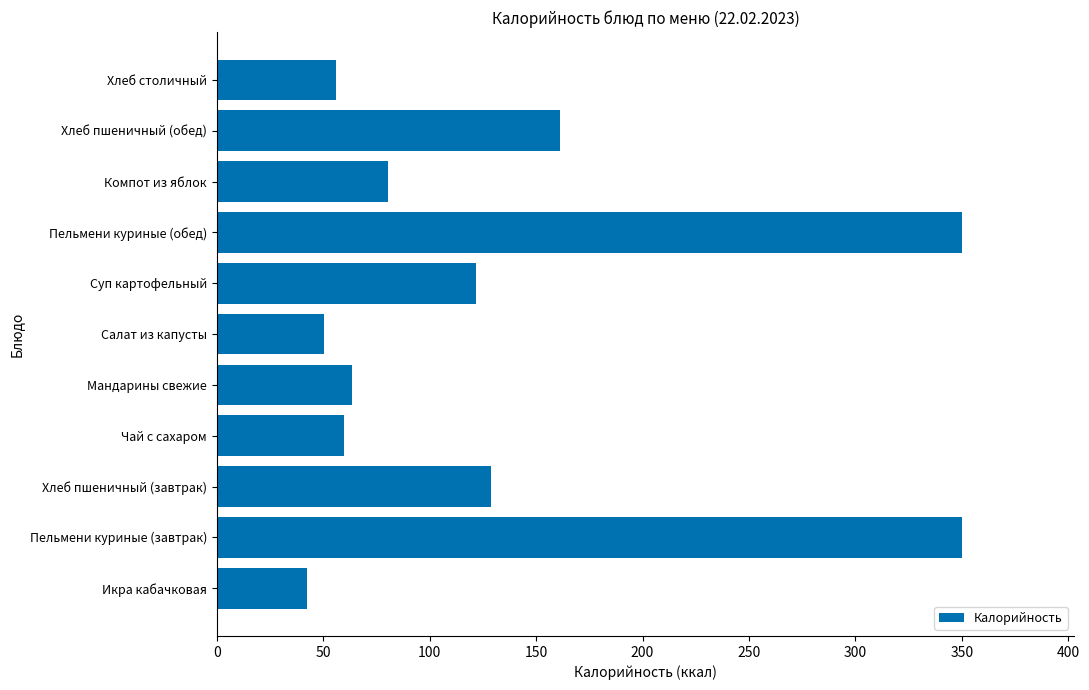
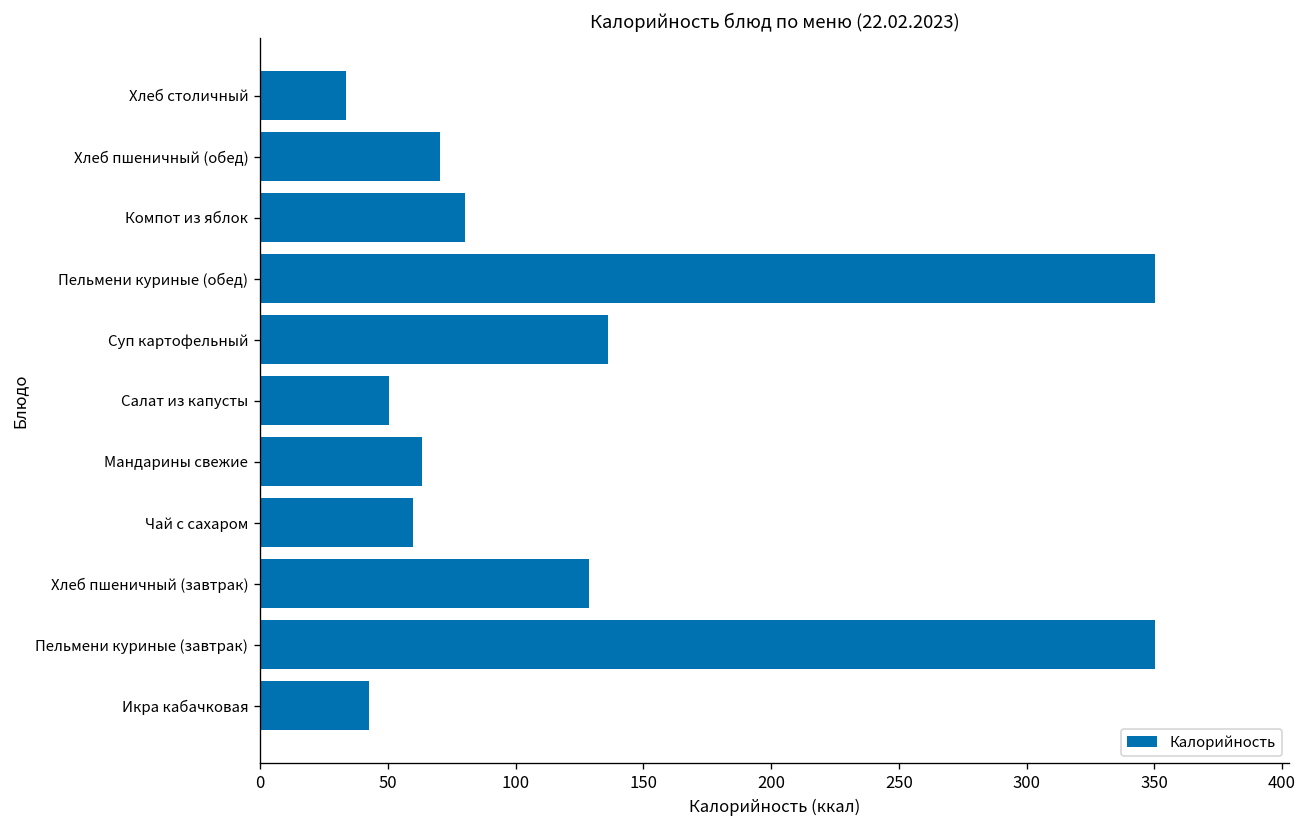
Хлеб столичный: 56 -> 33
Хлеб пшеничный (обед): 161 -> 71
Суп картофельный: 122 -> 136
